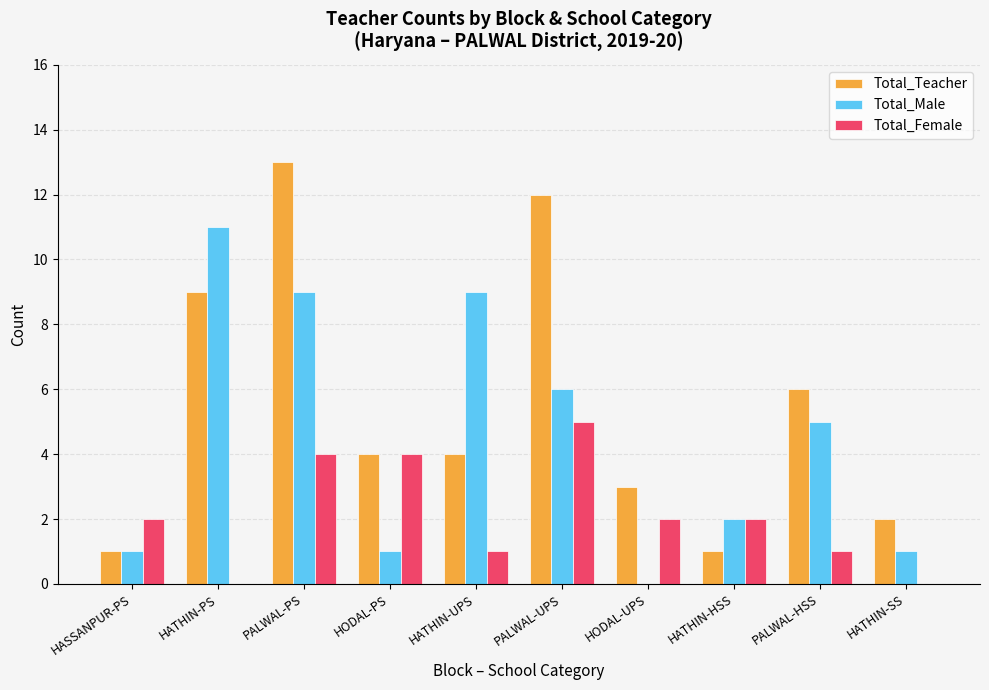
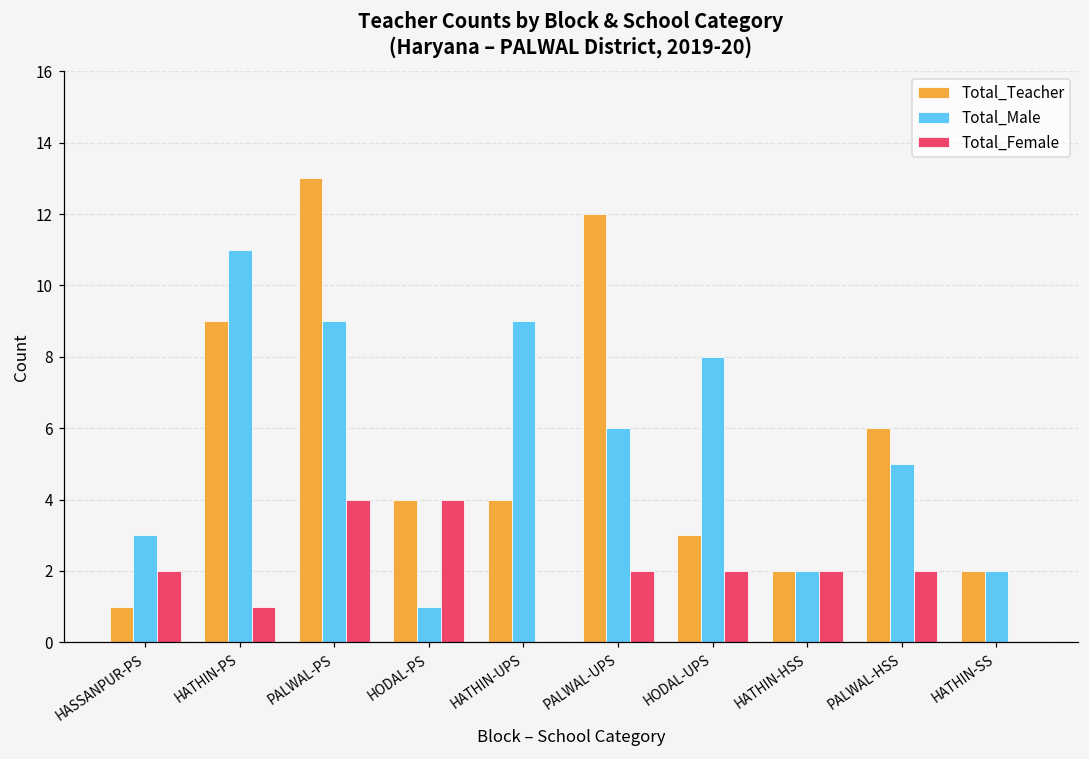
Total_Male, HASSANPUR-PS: 1 -> 3
Total_Female, HATHIN-PS: 0 -> 1
Total_Female, HATHIN-UPS: 1 -> 0
Total_Female, PALWAL-UPS: 5 -> 2
Total_Male, HODAL-UPS: 0 -> 8
Total_Teacher, HATHIN-HSS: 1 -> 2
Total_Female, PALWAL-HSS: 1 -> 2
Total_Male, HATHIN-SS: 1 -> 2
